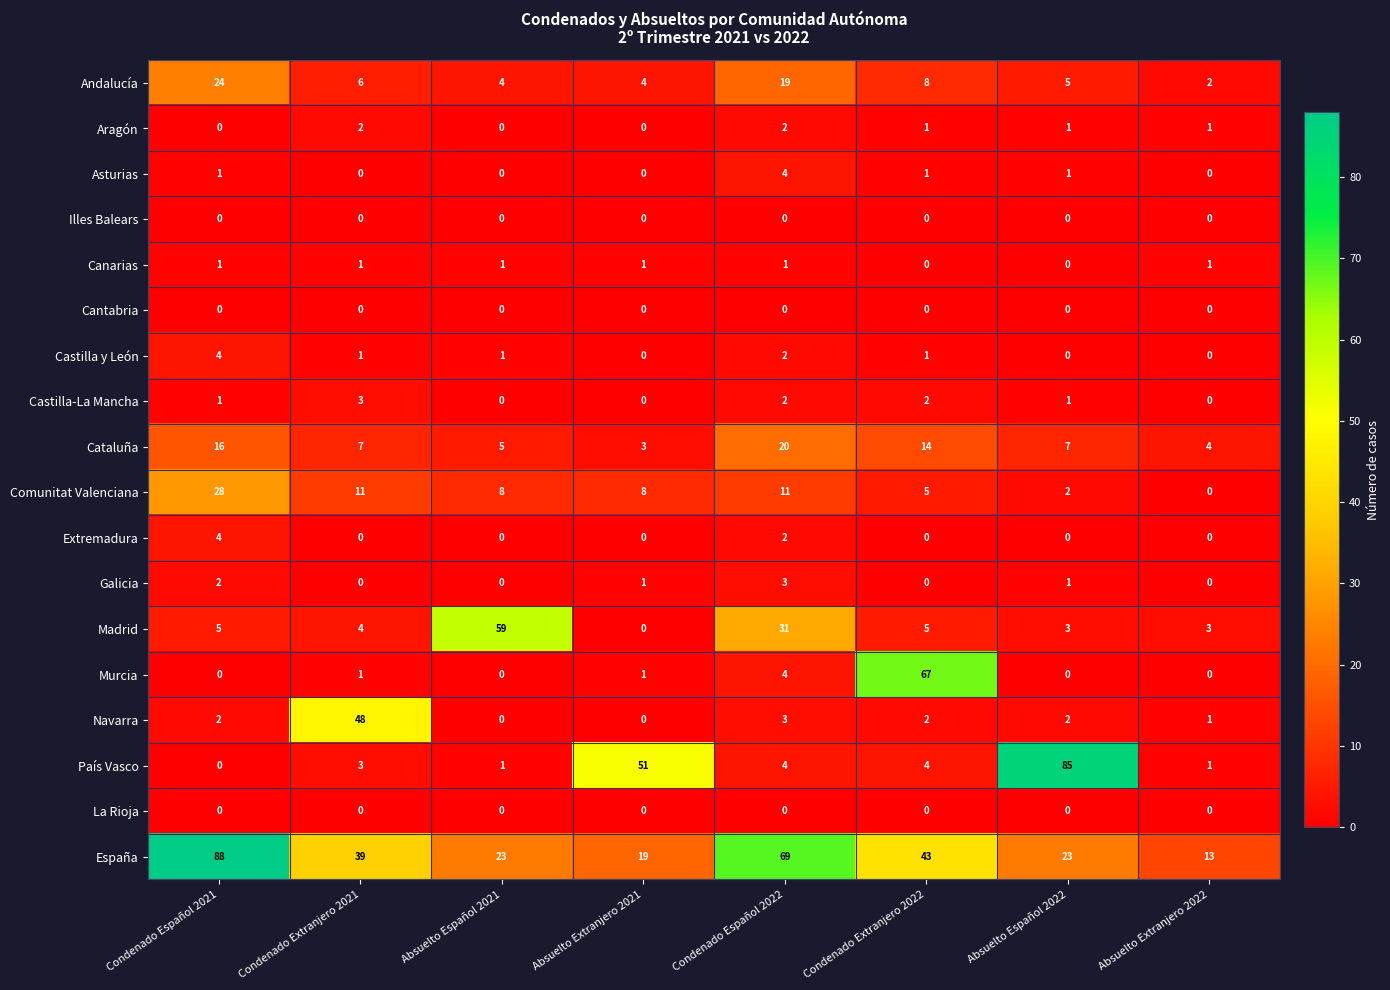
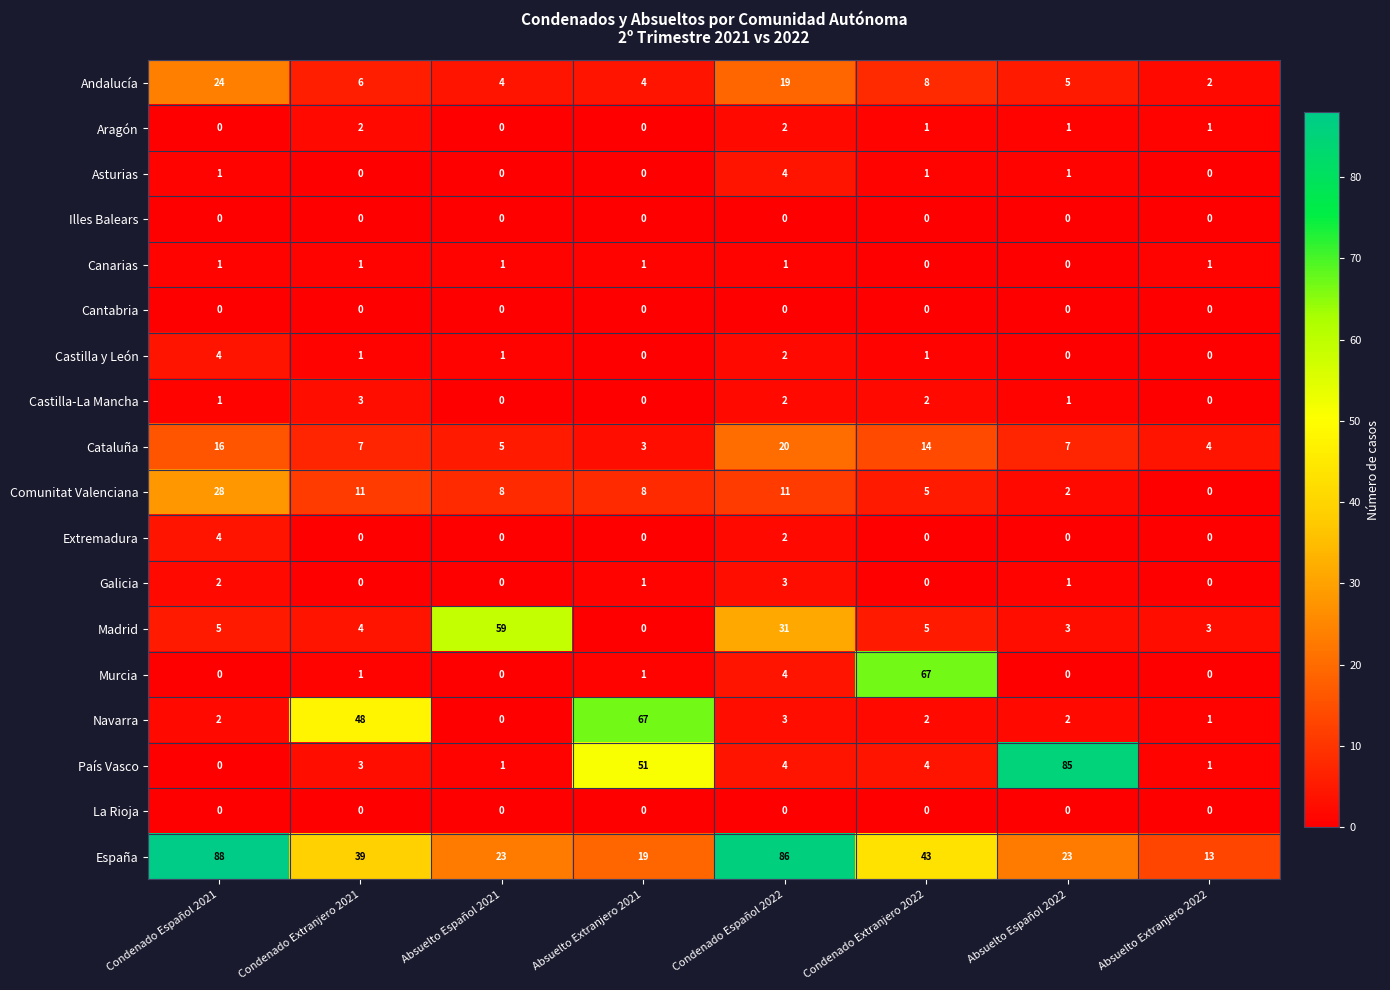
Navarra, Absuelto Extranjero 2021: 0 -> 67
España, Condenado Español 2022: 69 -> 86
